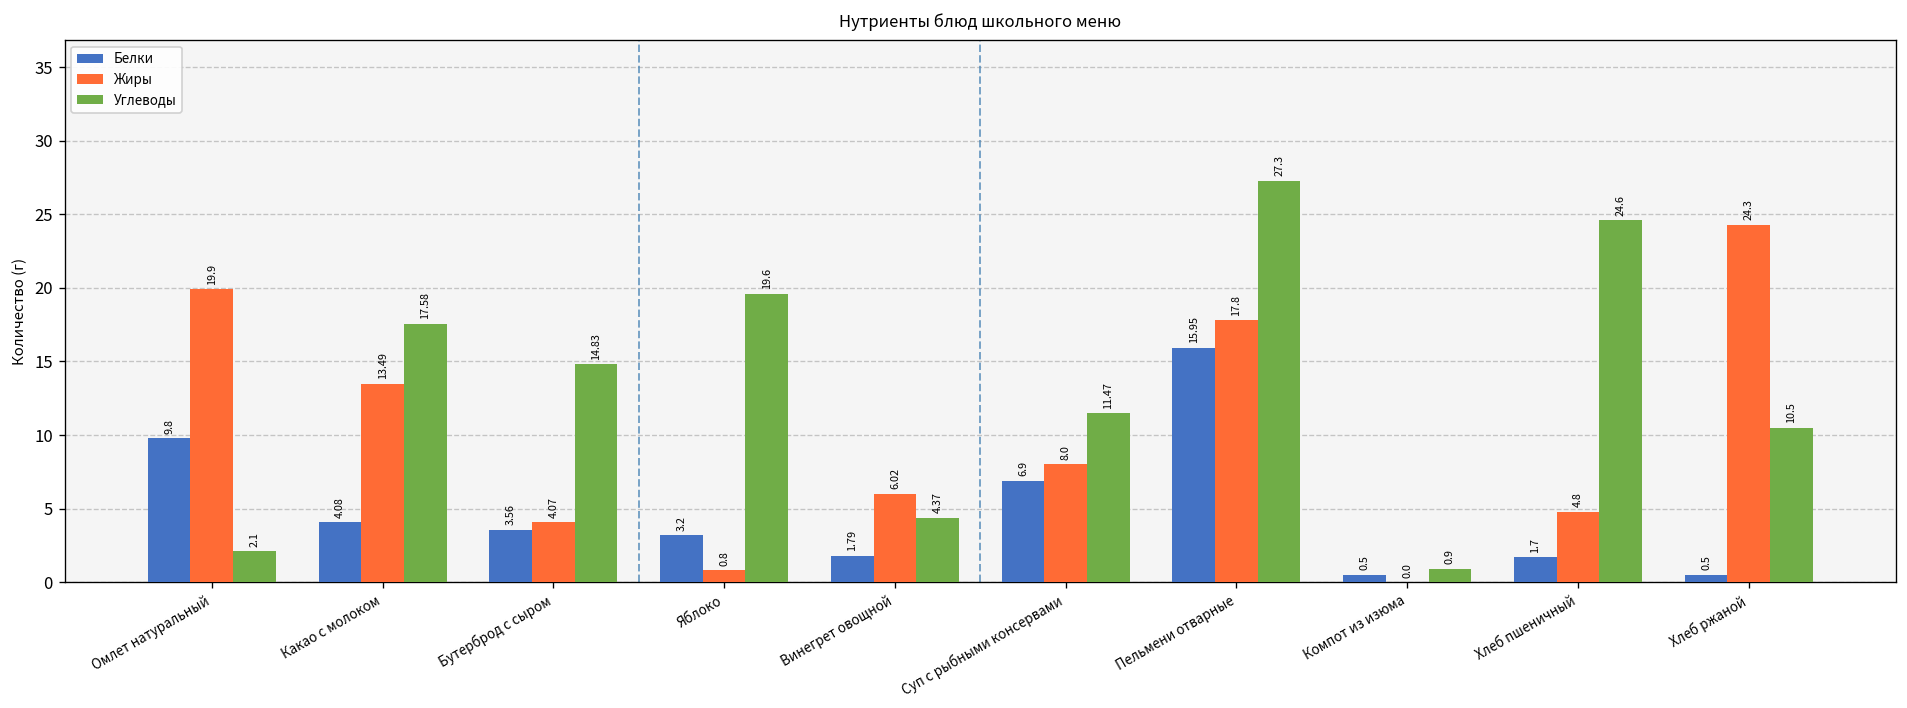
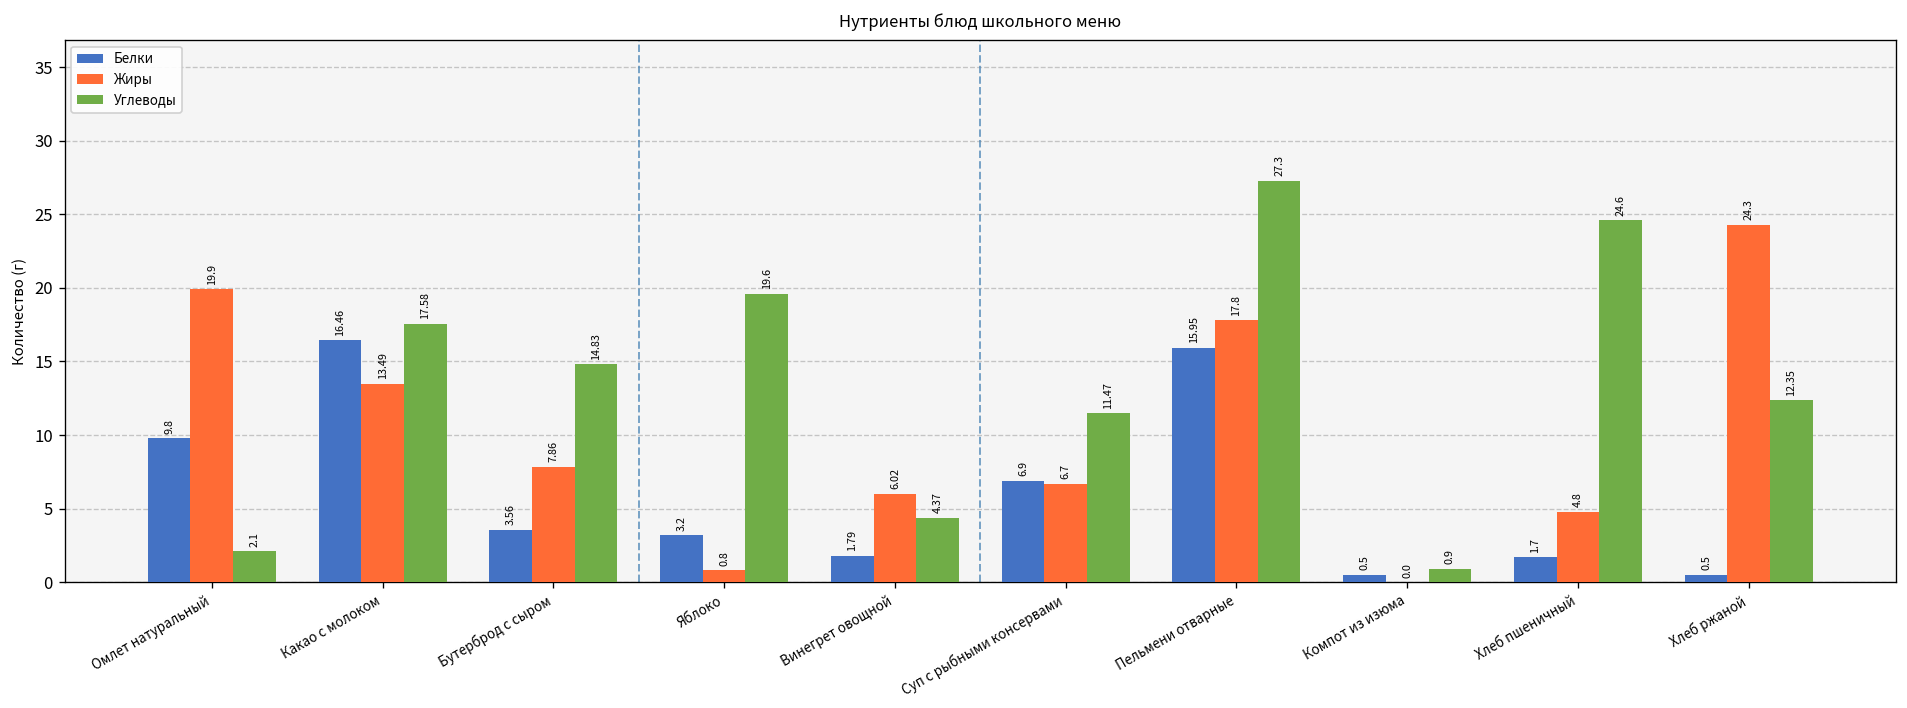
Белки, Какао с молоком: 4.08 -> 16.46
Жиры, Бутерброд с сыром: 4.07 -> 7.86
Жиры, Суп с рыбными консервами: 8.0 -> 6.7
Углеводы, Хлеб ржаной: 10.5 -> 12.35
